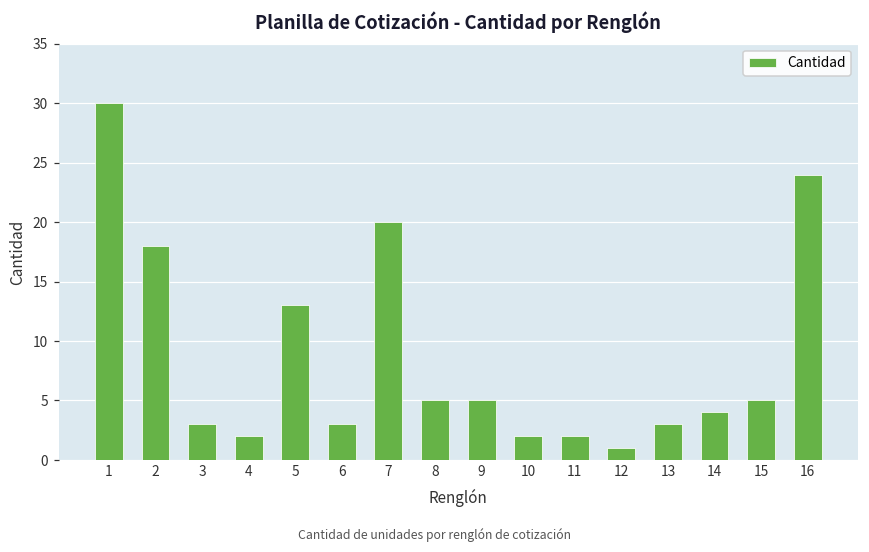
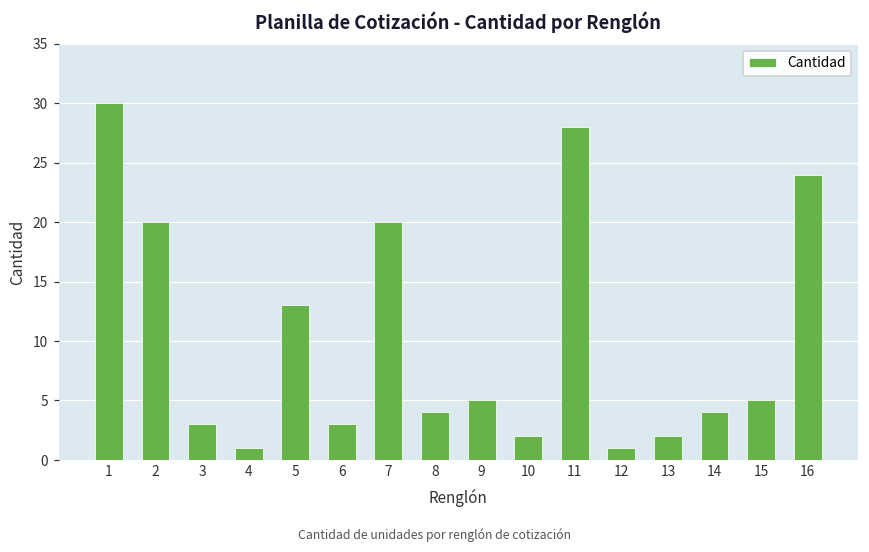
2: 18 -> 20
4: 2 -> 1
8: 5 -> 4
11: 2 -> 28
13: 3 -> 2
